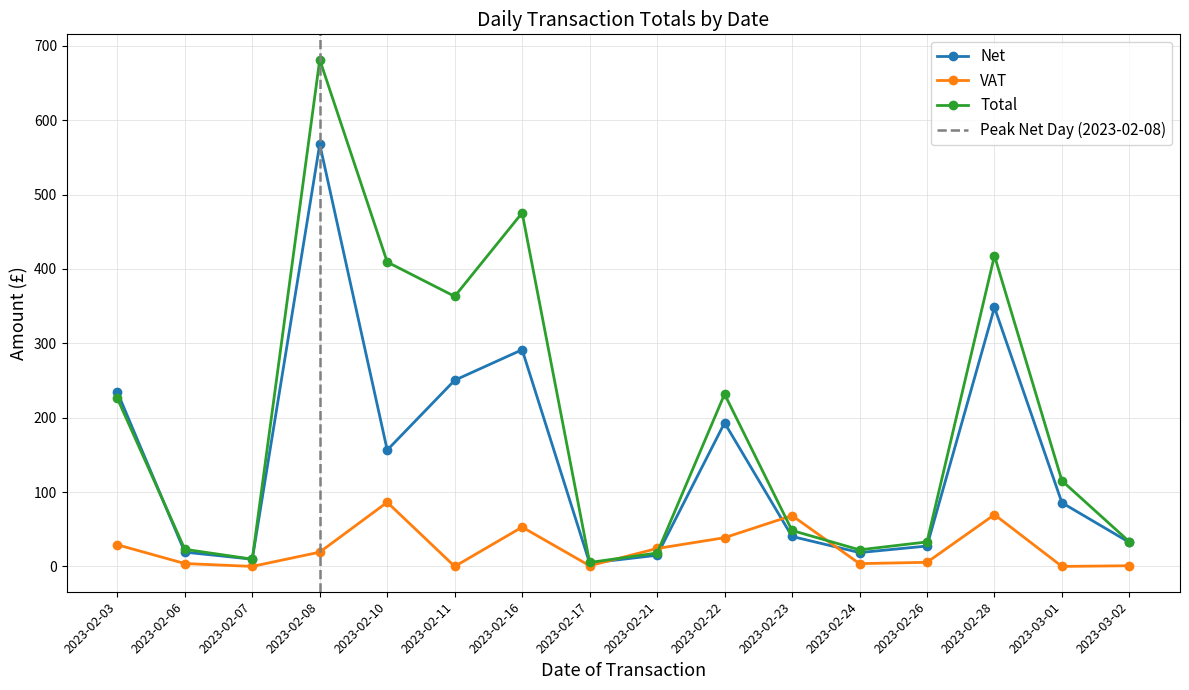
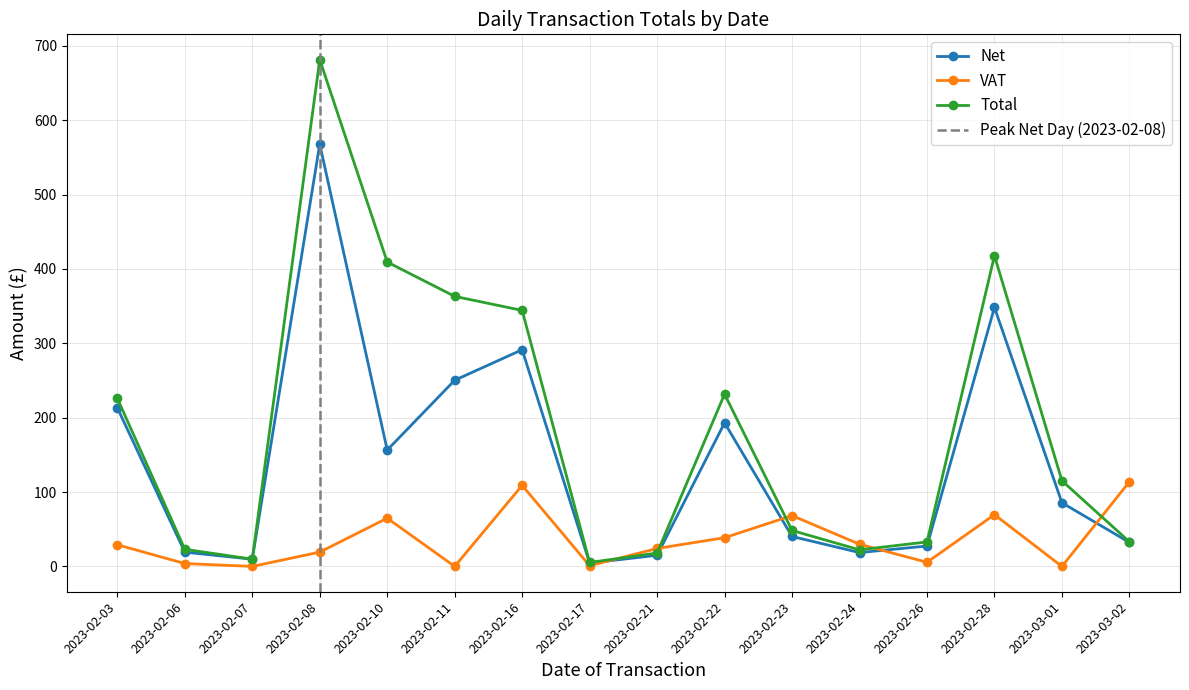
Net, 2023-02-03: 230 -> 210
VAT, 2023-02-10: 90 -> 60
VAT, 2023-02-16: 50 -> 110
Total, 2023-02-16: 480 -> 340
VAT, 2023-02-24: 0 -> 30
VAT, 2023-03-02: 0 -> 110
